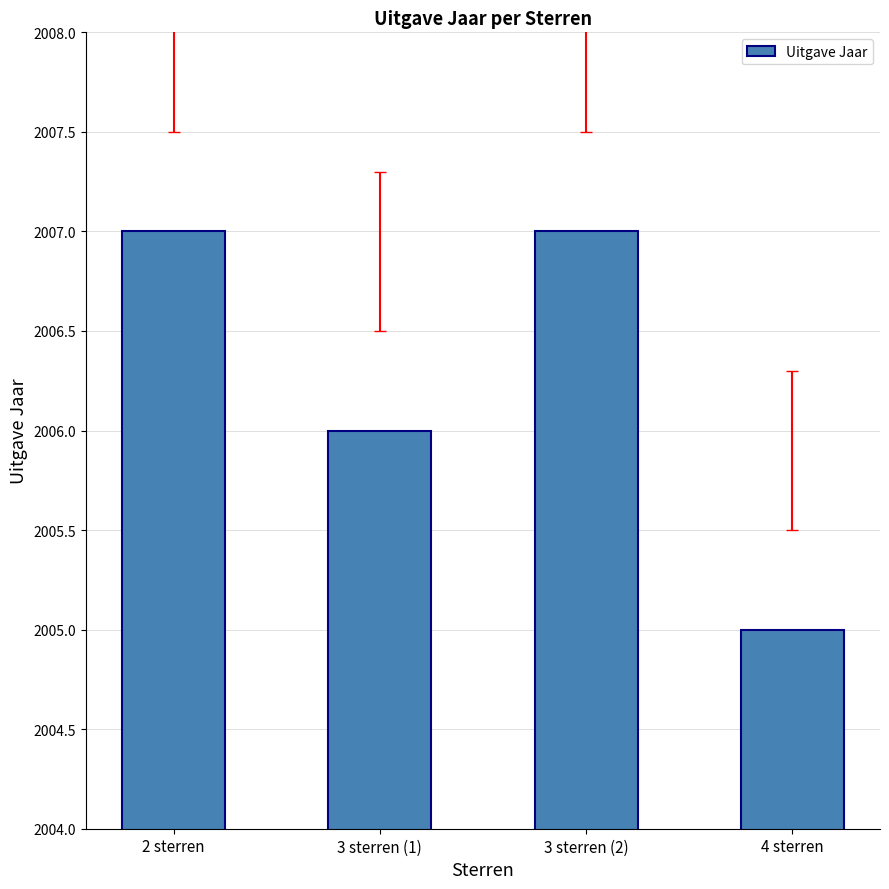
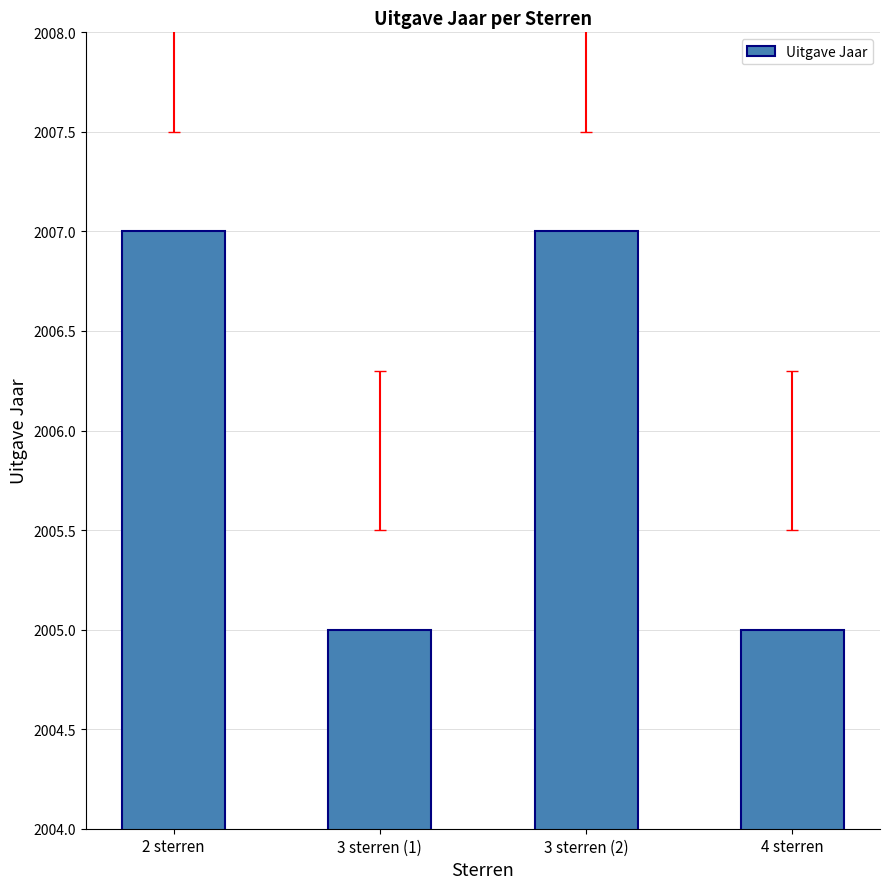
Uitgave Jaar, 3 sterren (1): 2006 -> 2005
